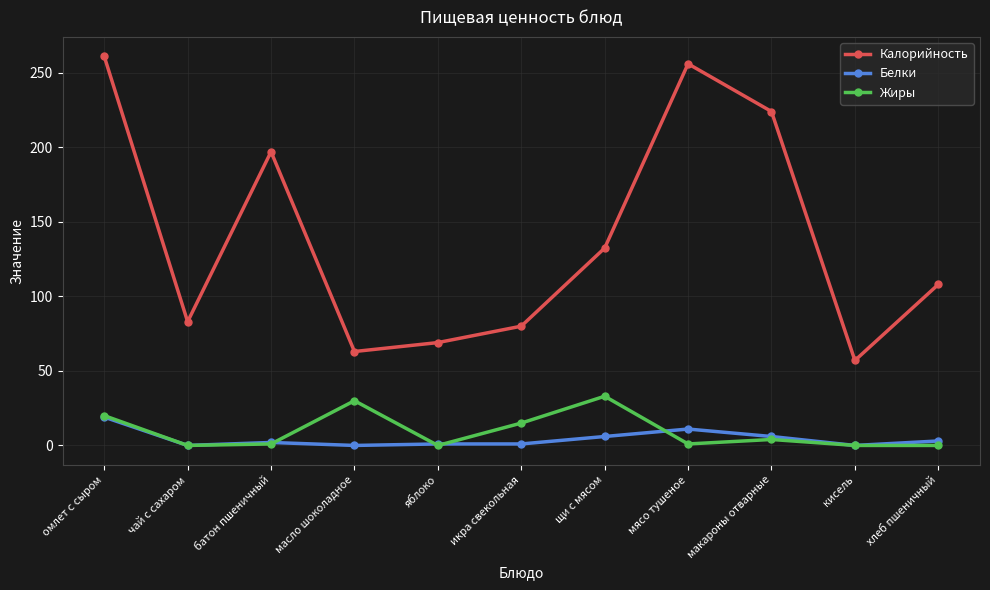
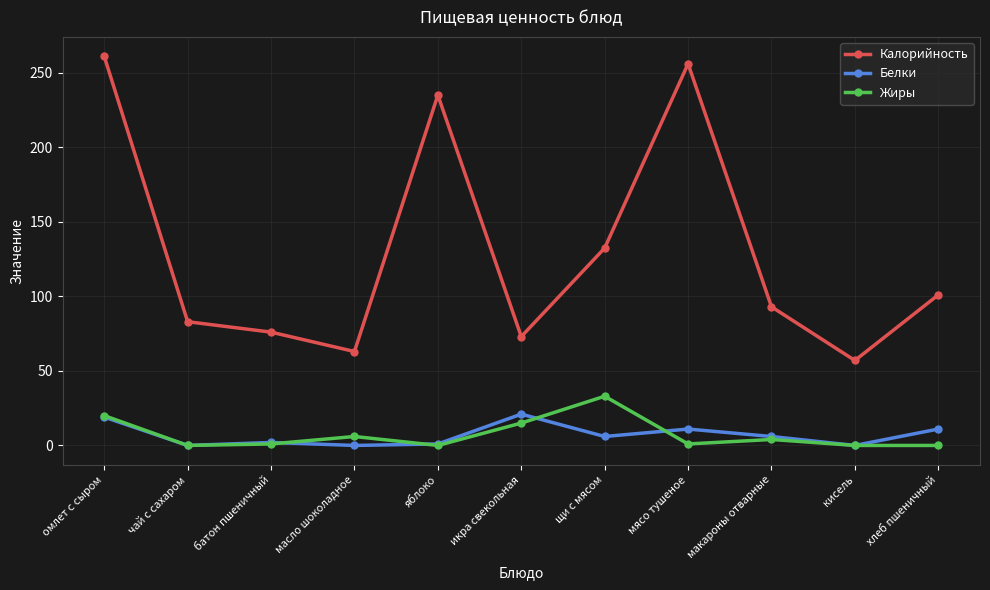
Калорийность, батон пшеничный: 197 -> 76
Жиры, масло шоколадное: 30 -> 6
Калорийность, яблоко: 69 -> 235
Калорийность, икра свекольная: 80 -> 73
Белки, икра свекольная: 1 -> 21
Калорийность, макароны отварные: 224 -> 93
Калорийность, хлеб пшеничный: 108 -> 101
Белки, хлеб пшеничный: 3 -> 11
